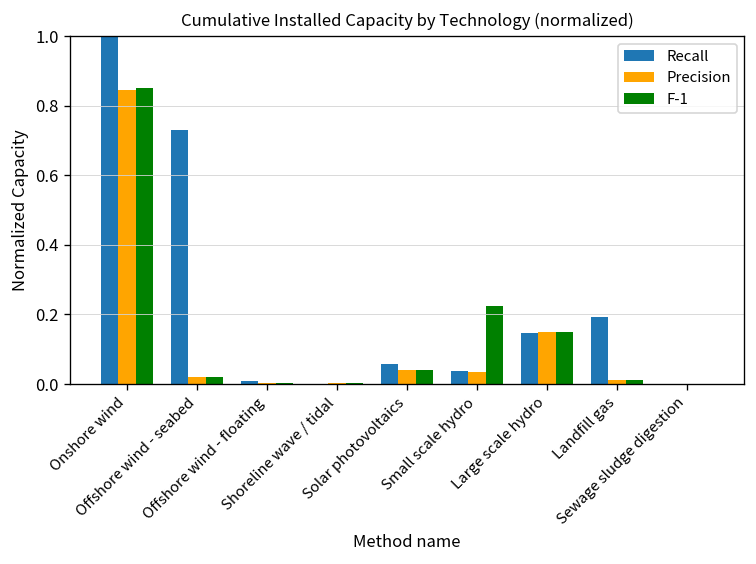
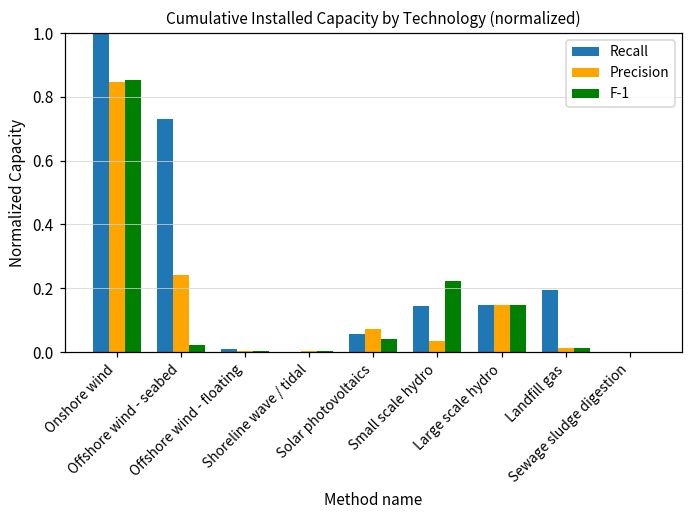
Precision, Offshore wind - seabed: 0.02 -> 0.24
Precision, Solar photovoltaics: 0.04 -> 0.07
Recall, Small scale hydro: 0.04 -> 0.14
